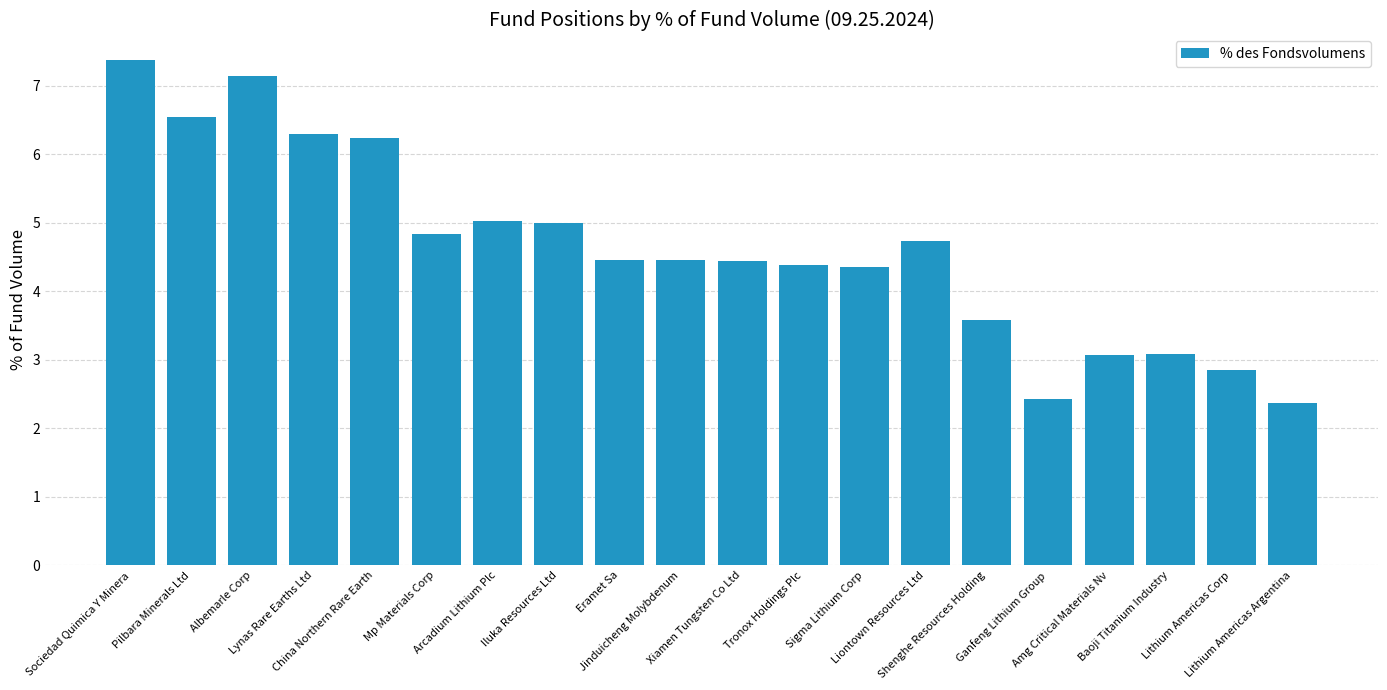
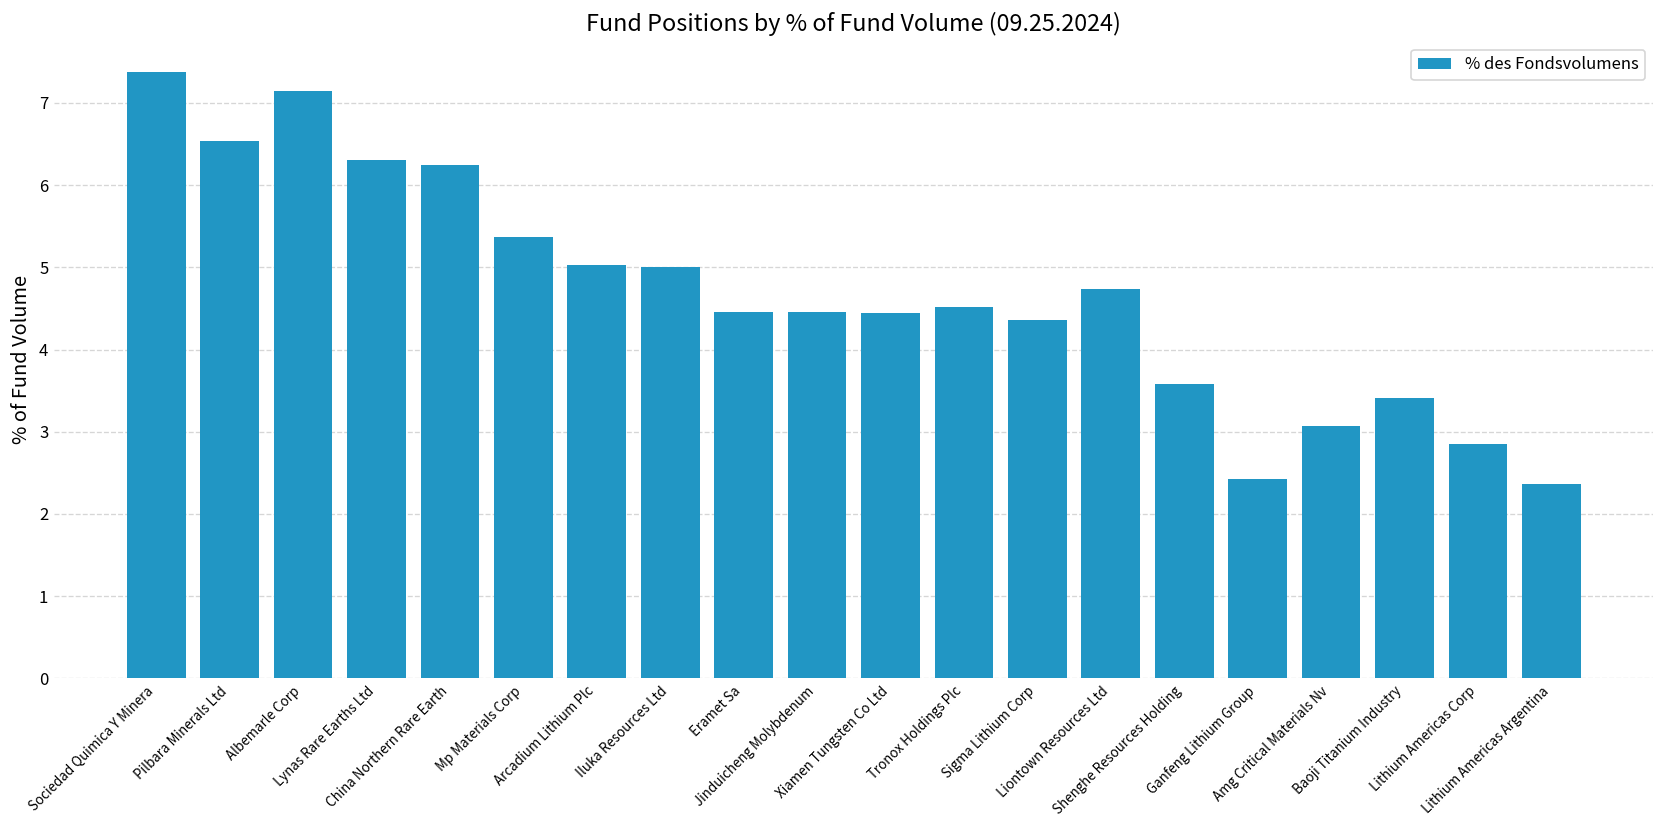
Mp Materials Corp: 4.8 -> 5.4
Tronox Holdings Plc: 4.4 -> 4.5
Baoji Titanium Industry: 3.1 -> 3.4
